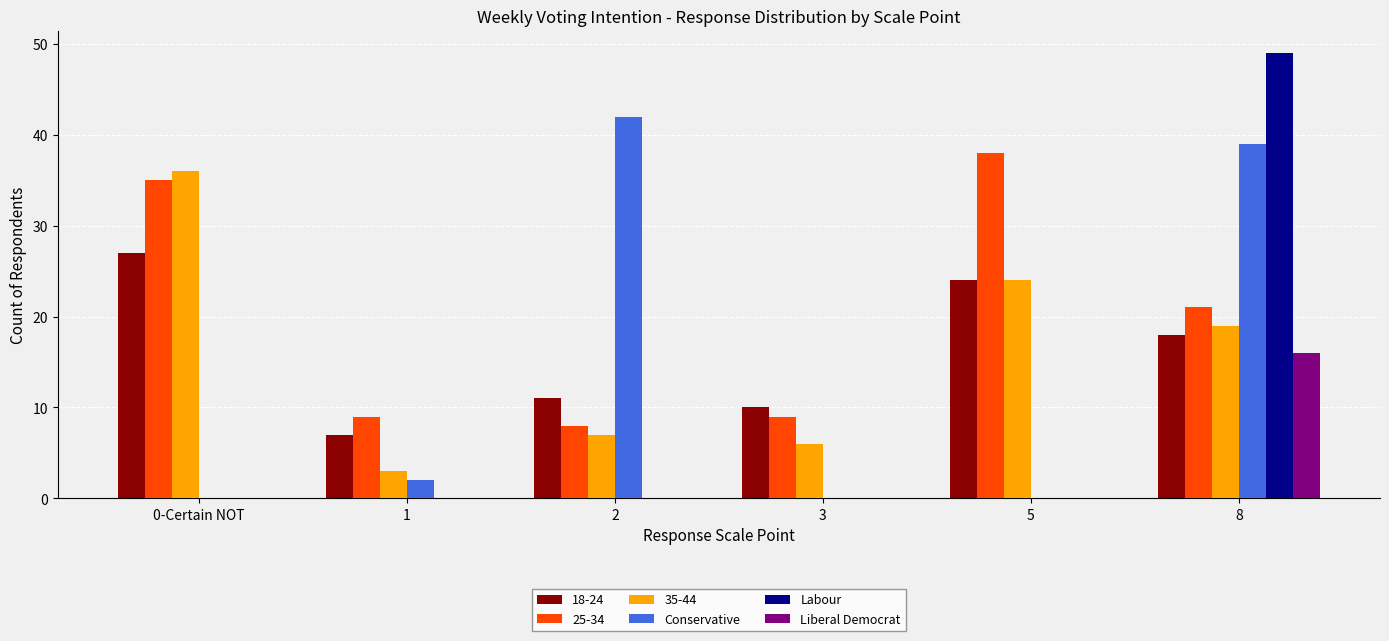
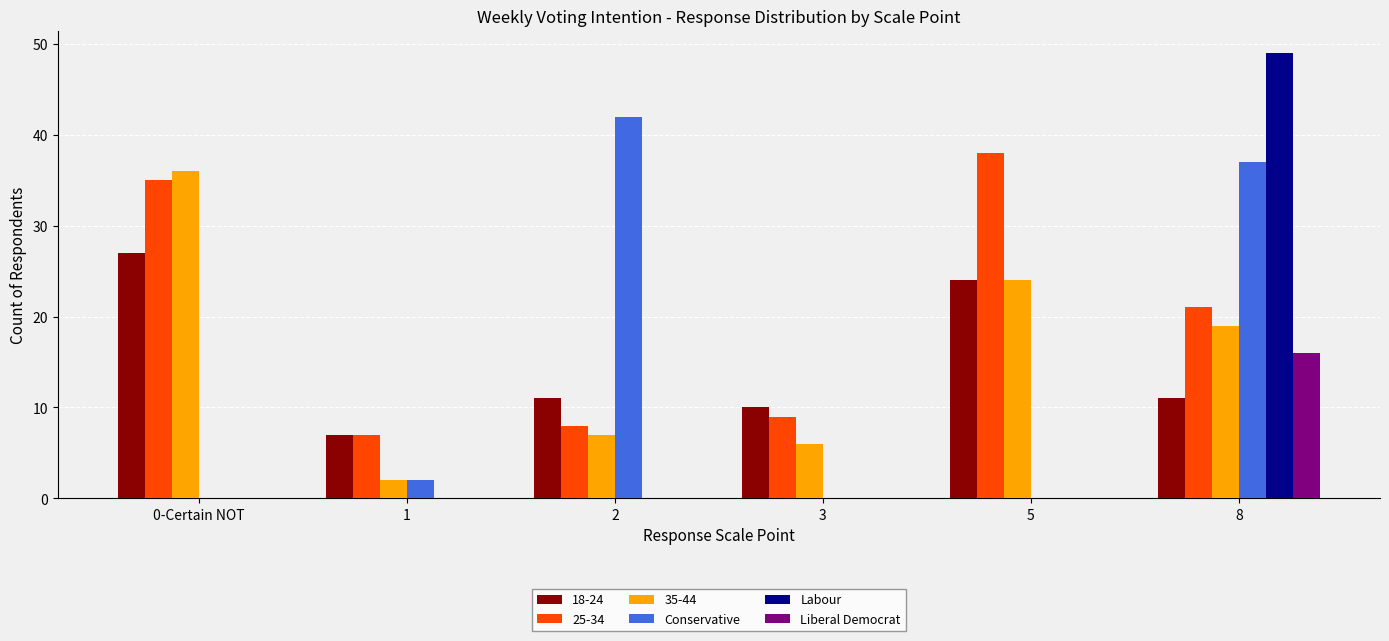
25-34, 1: 9 -> 7
35-44, 1: 3 -> 2
18-24, 8: 18 -> 11
Conservative, 8: 39 -> 37
